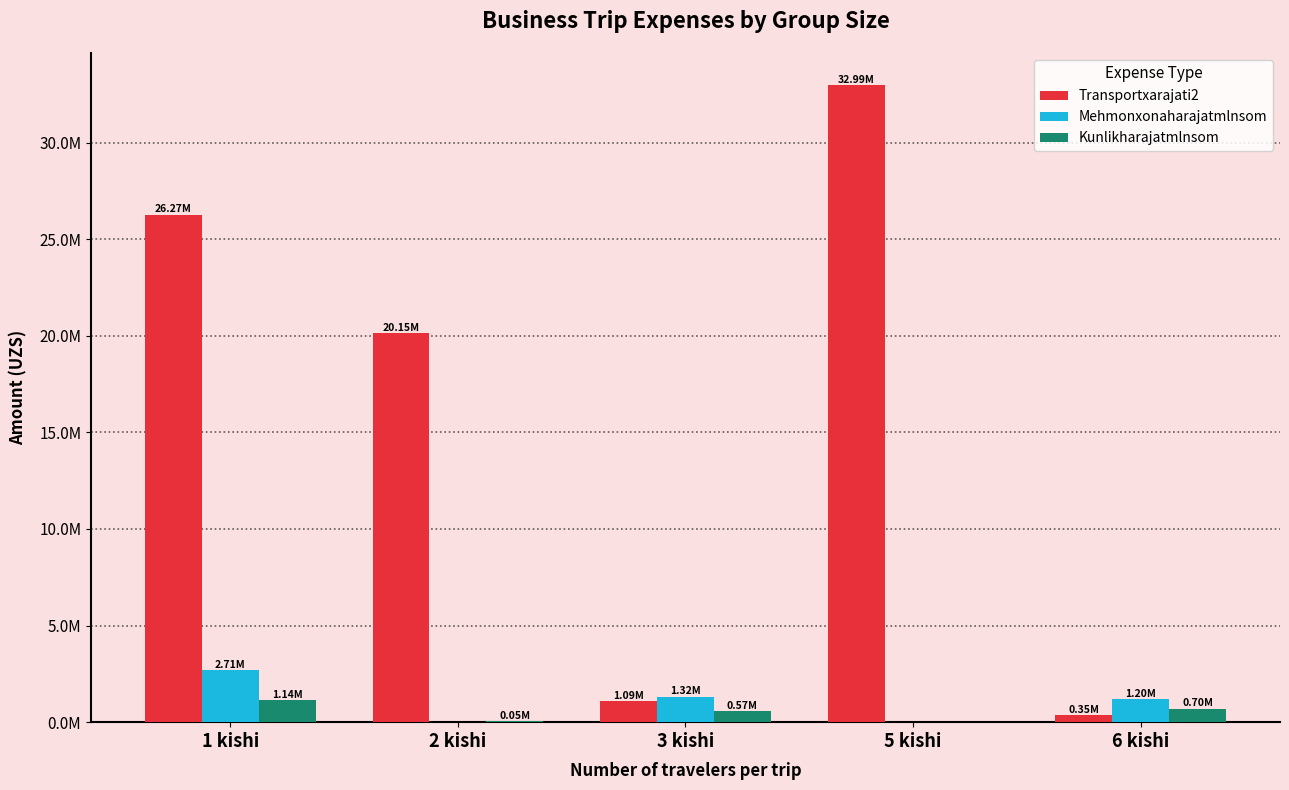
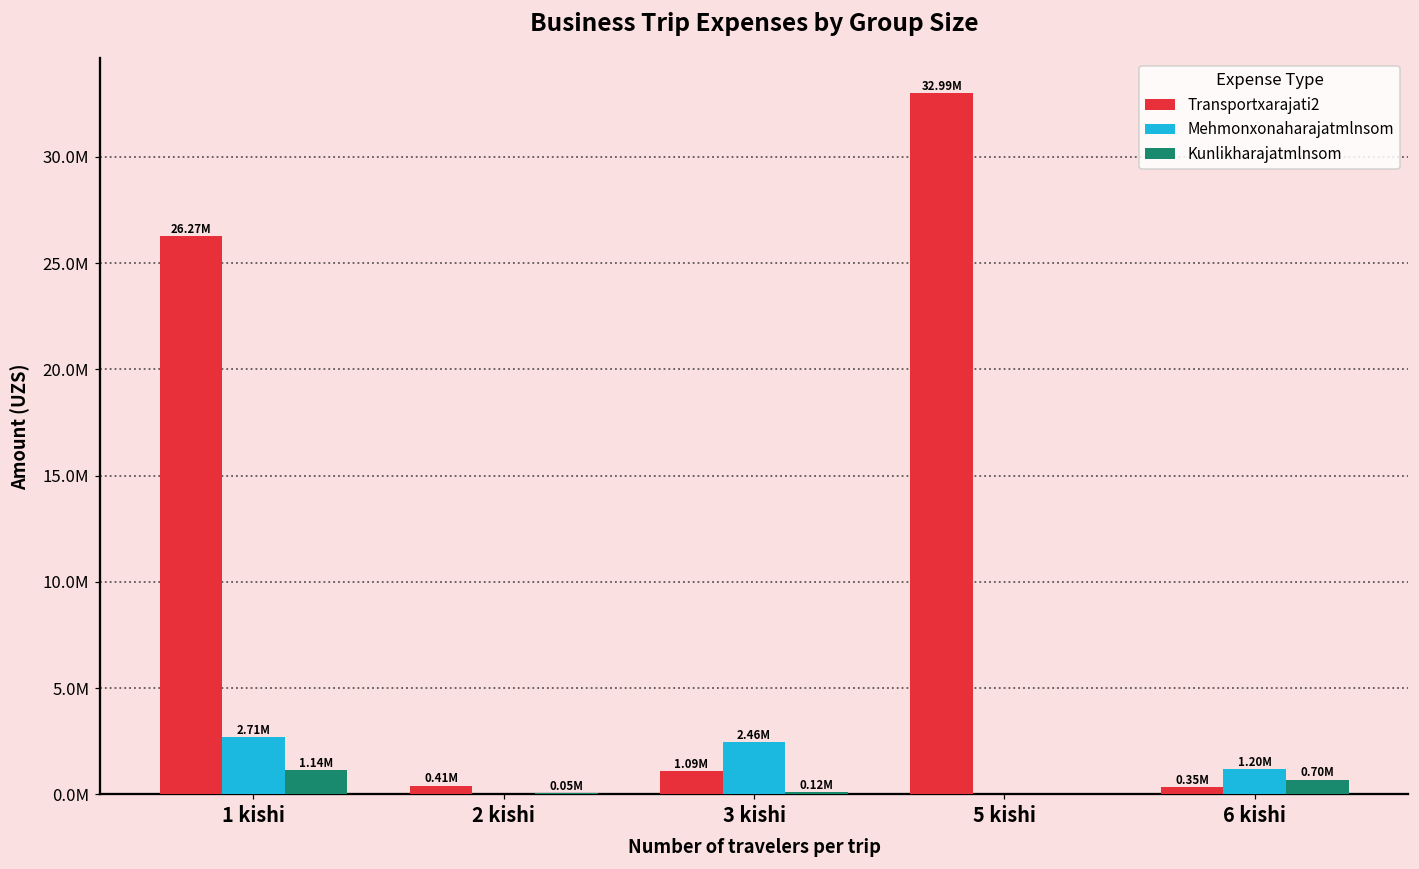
Transportxarajati2, 2 kishi: 20.15M -> 0.41M
Mehmonxonaharajatmlnsom, 3 kishi: 1.32M -> 2.46M
Kunlikharajatmlnsom, 3 kishi: 0.57M -> 0.12M
